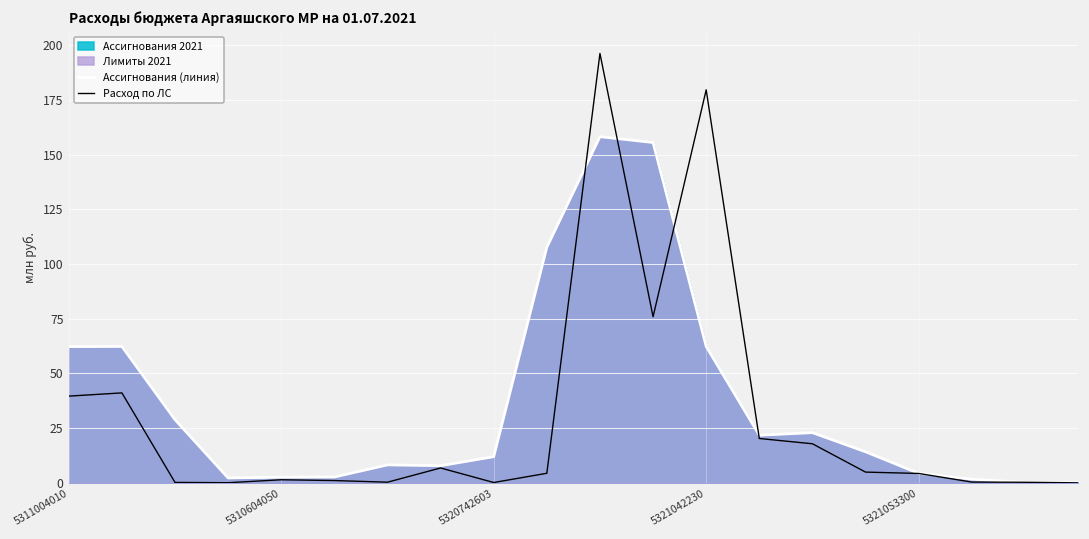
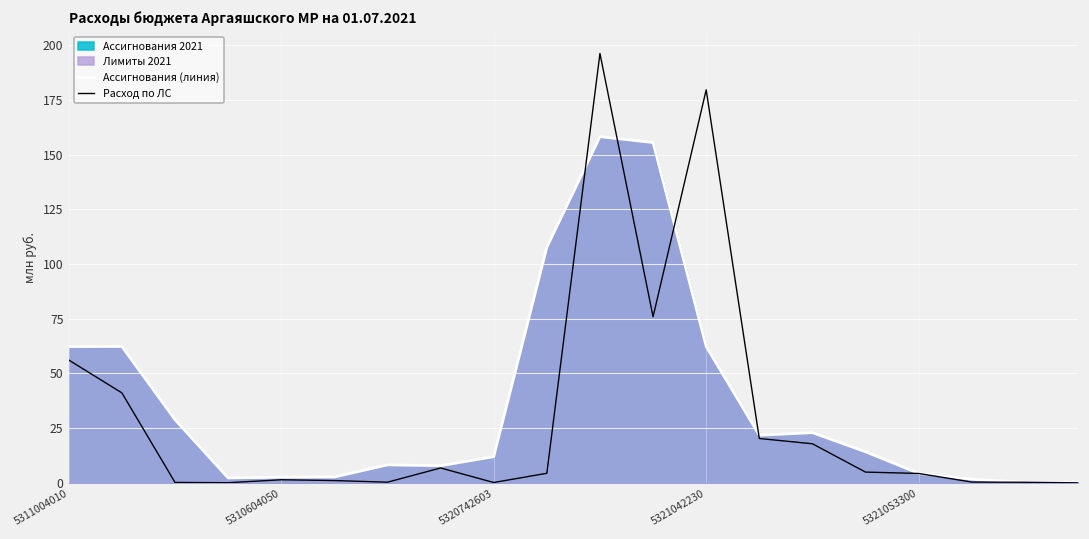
Расход по ЛС, 5311004010: 40 -> 56
